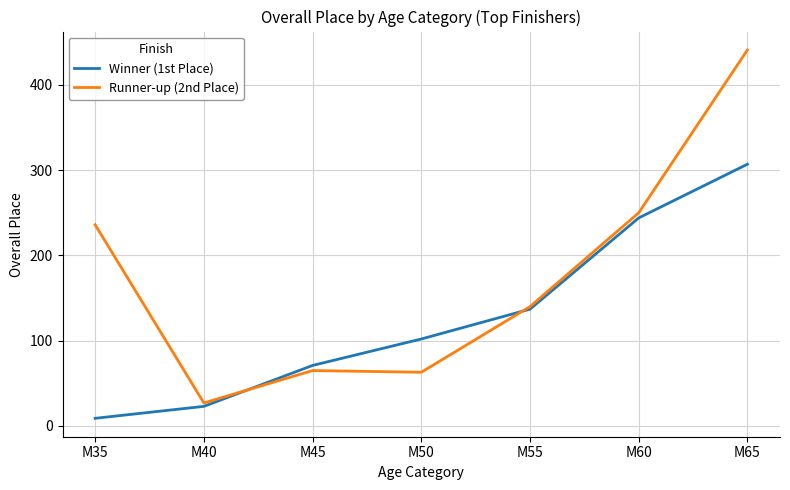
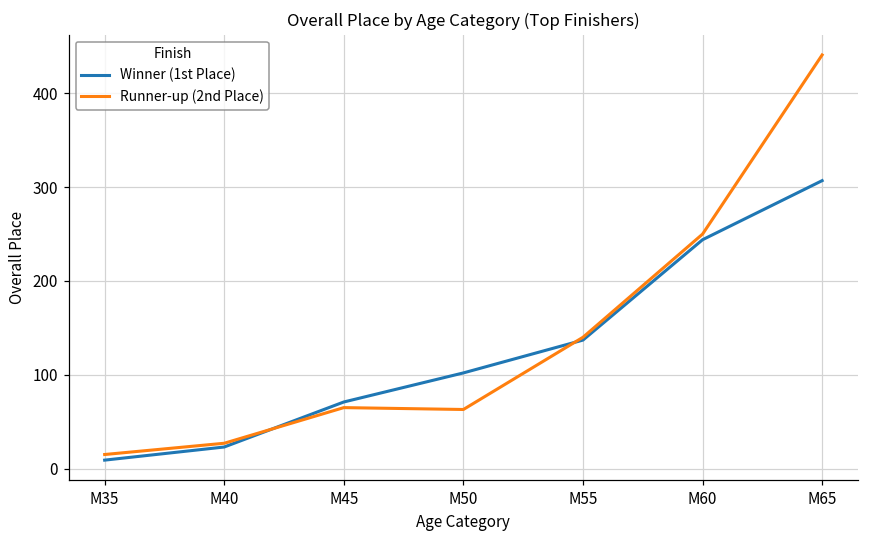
Runner-up (2nd Place), M35: 240 -> 20
